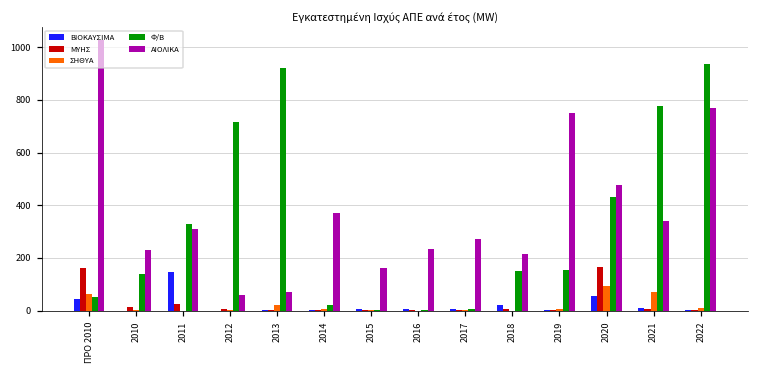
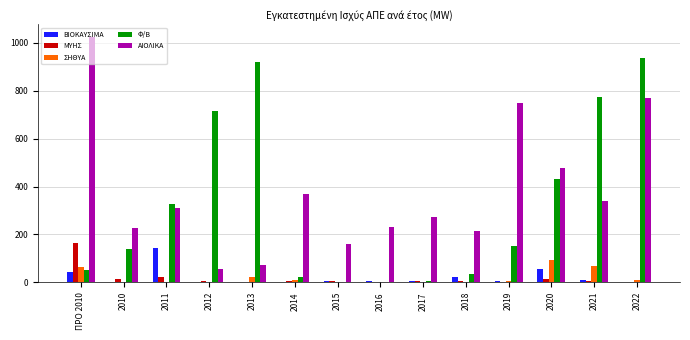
Φ/Β, 2018: 150 -> 30
ΜΥΗΣ, 2020: 160 -> 10
